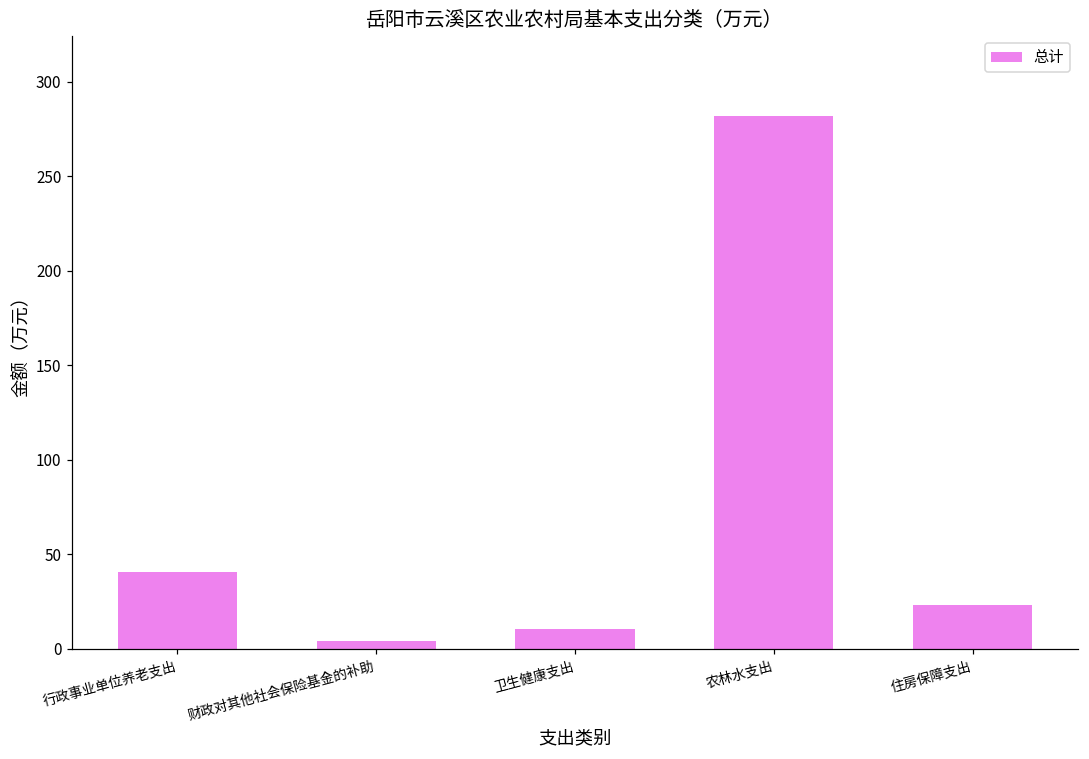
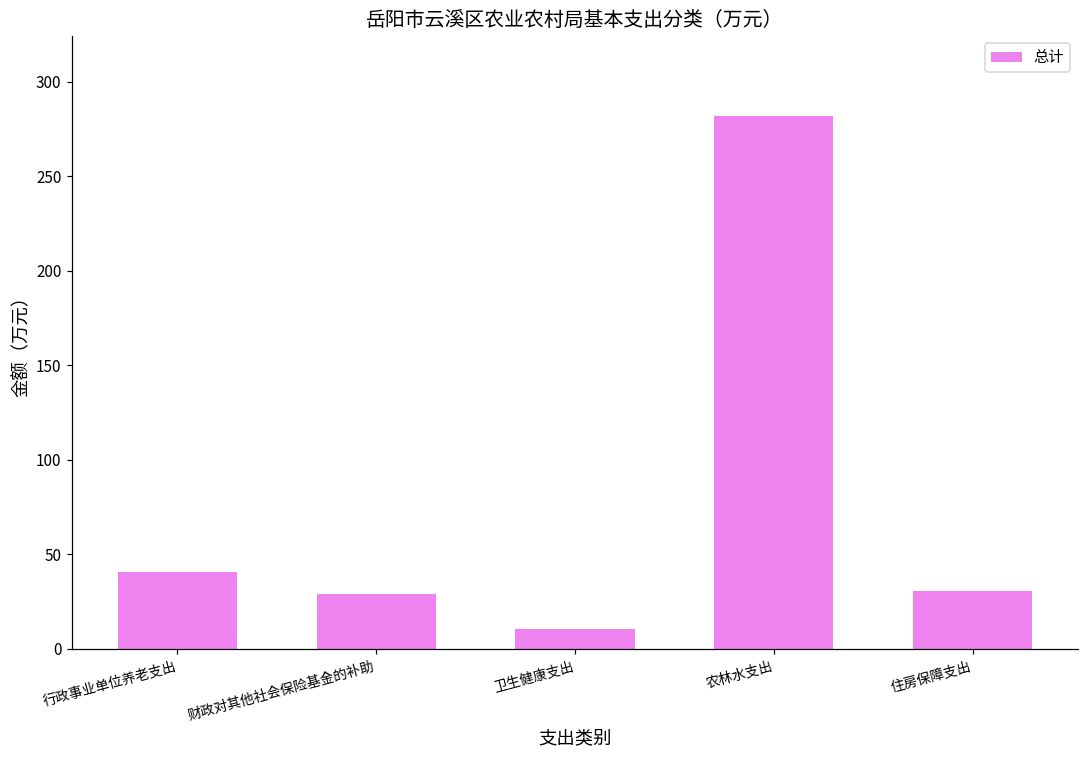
财政对其他社会保险基金的补助: 4 -> 29
住房保障支出: 23 -> 31
